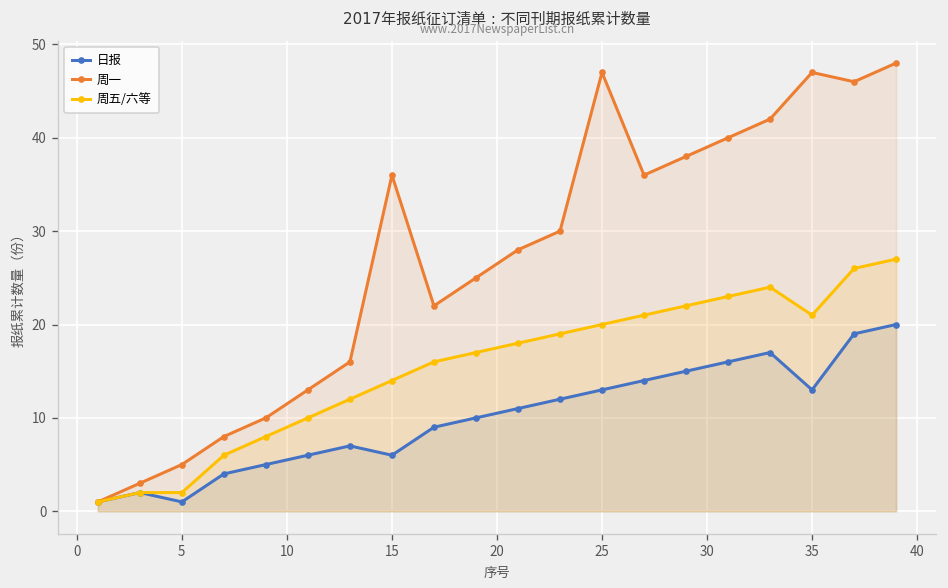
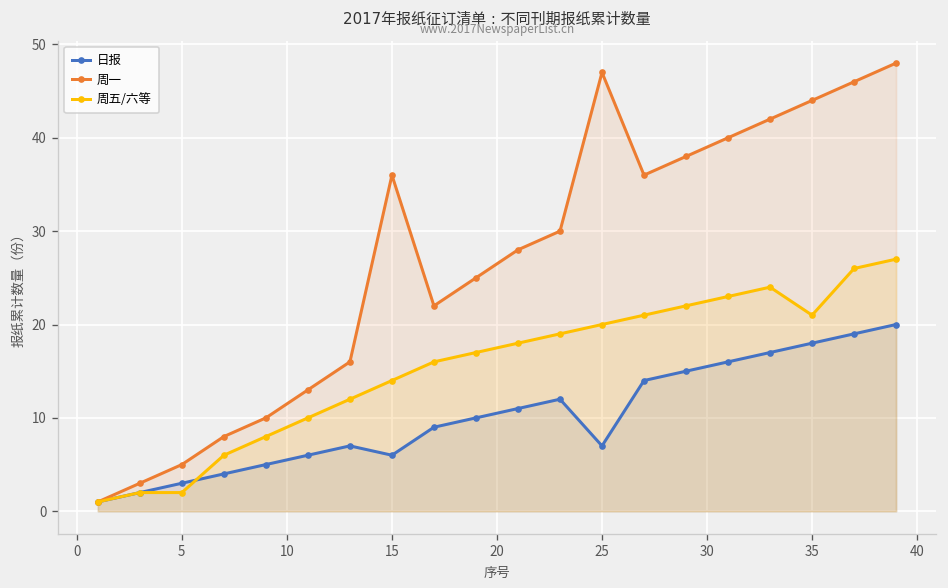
日报, 5: 1 -> 3
日报, 25: 13 -> 7
日报, 35: 13 -> 18
周一, 35: 47 -> 44
